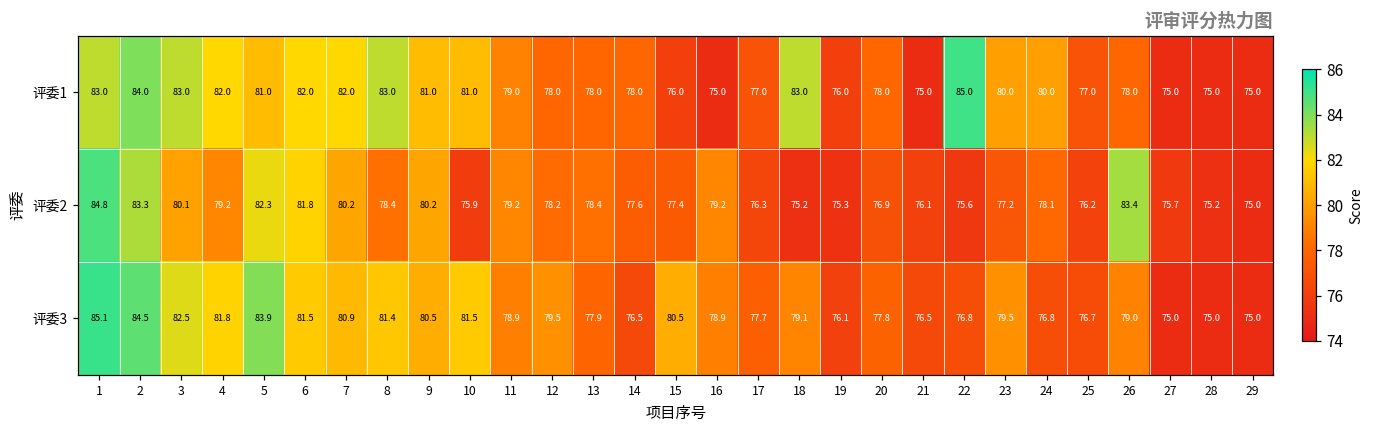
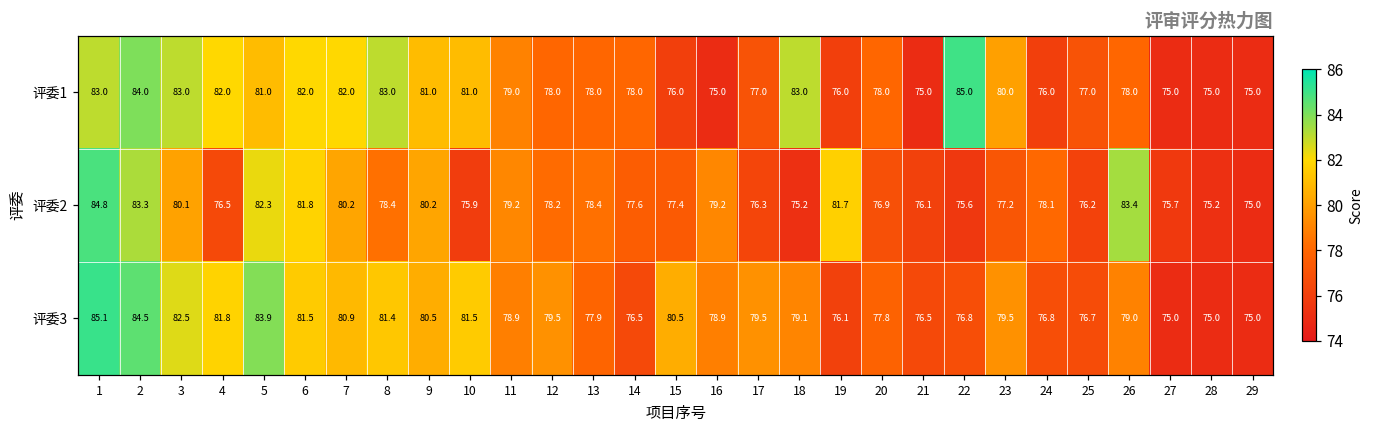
评委1, 24: 80.0 -> 76.0
评委2, 4: 79.2 -> 76.5
评委2, 19: 75.3 -> 81.7
评委3, 17: 77.7 -> 79.5
